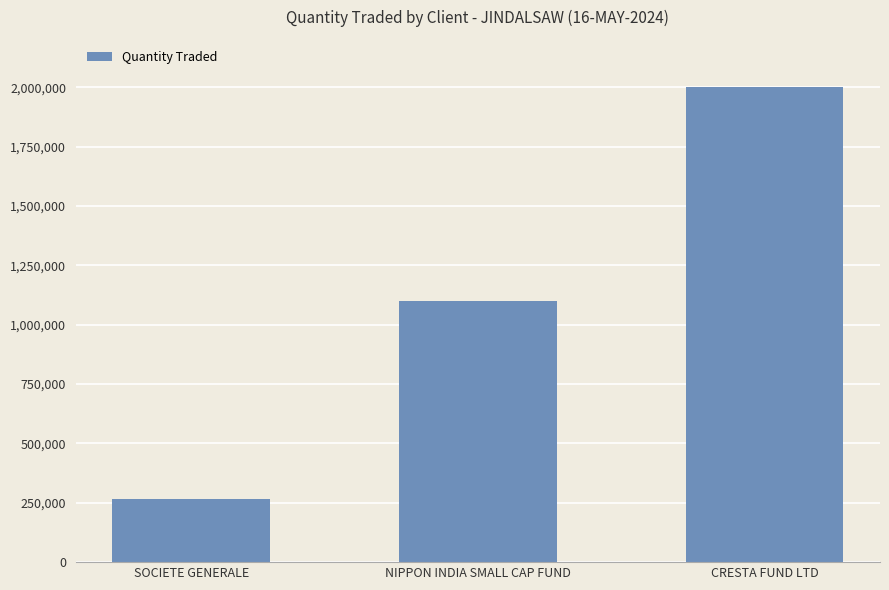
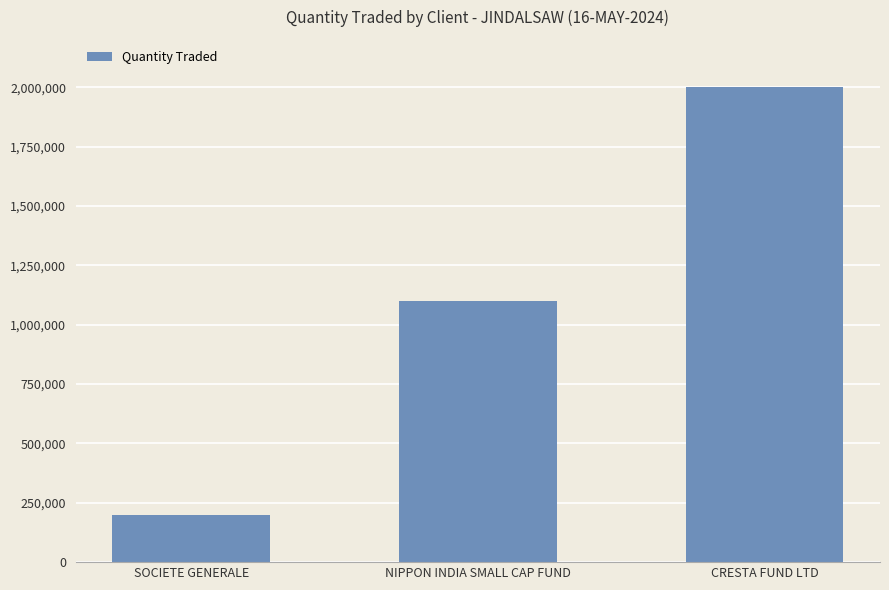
SOCIETE GENERALE: 270,000 -> 200,000
